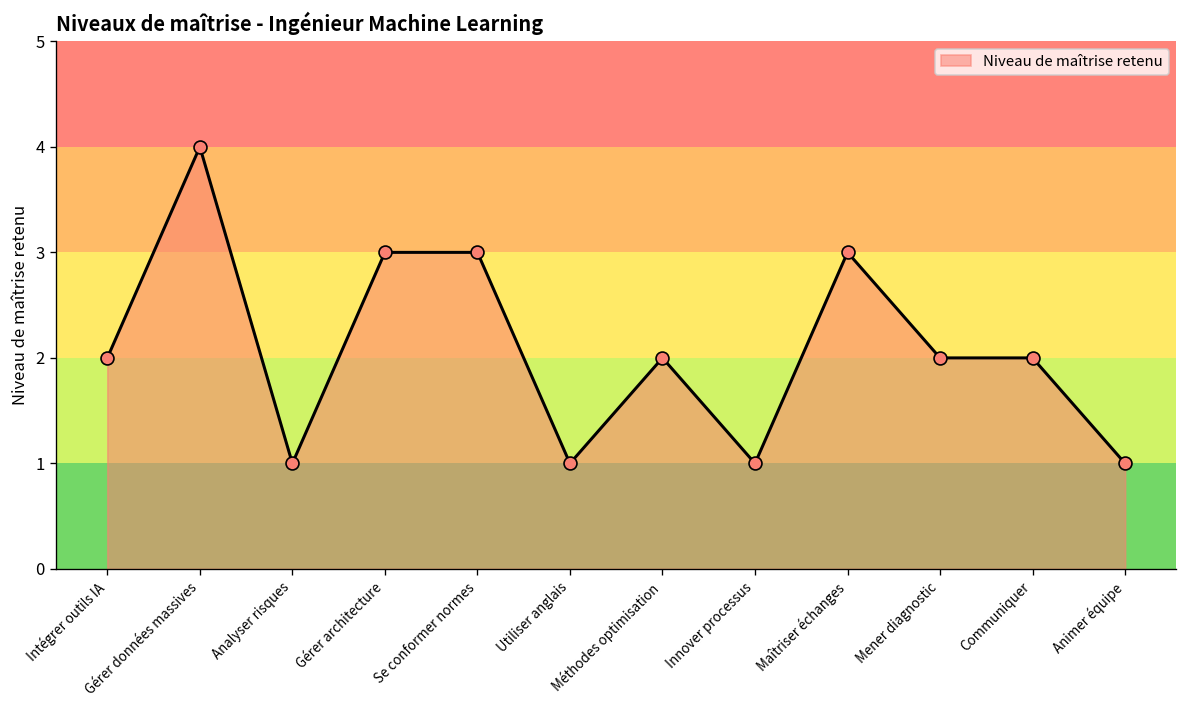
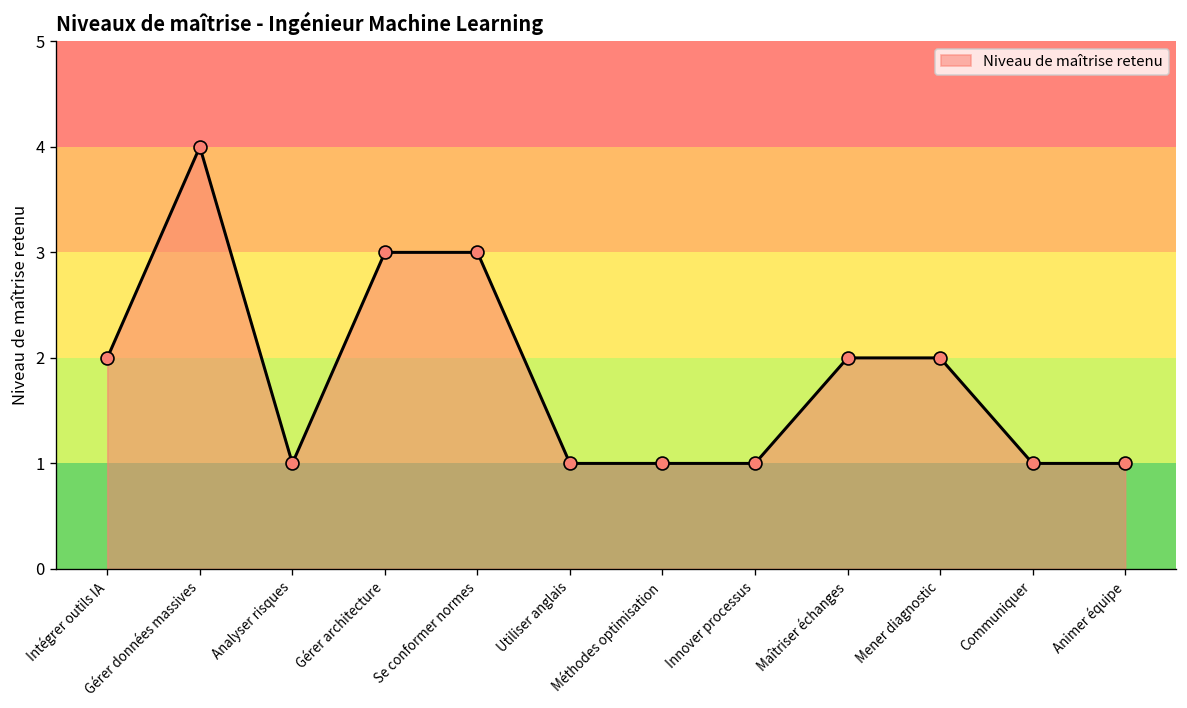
Méthodes optimisation: 2 -> 1
Maîtriser échanges: 3 -> 2
Communiquer: 2 -> 1
